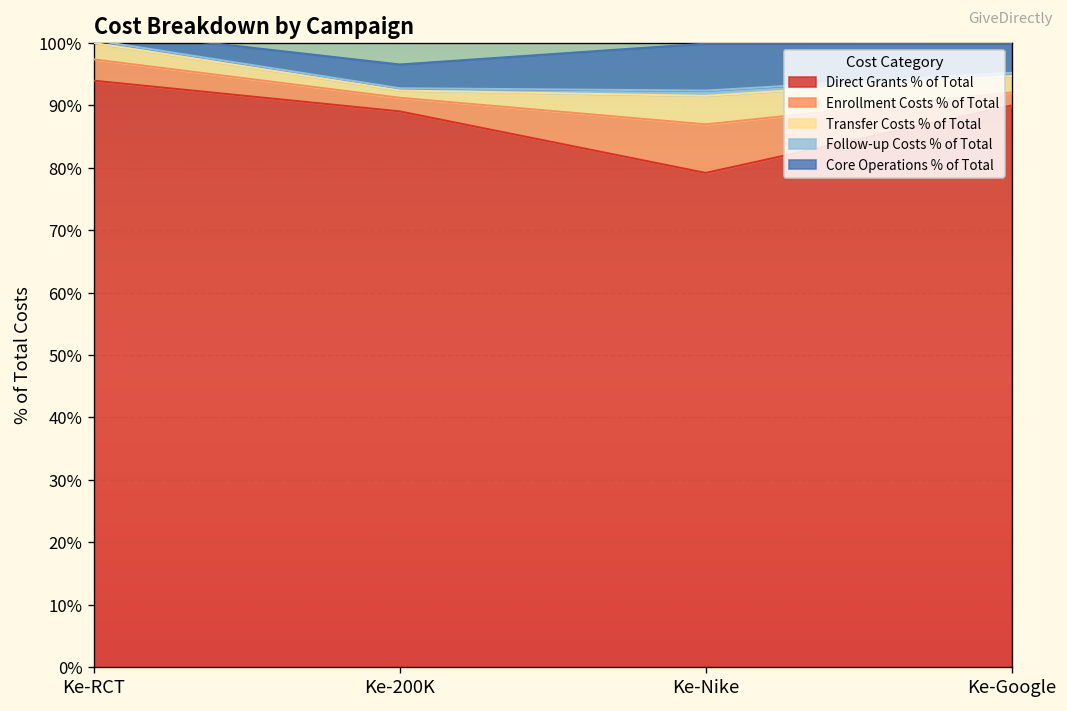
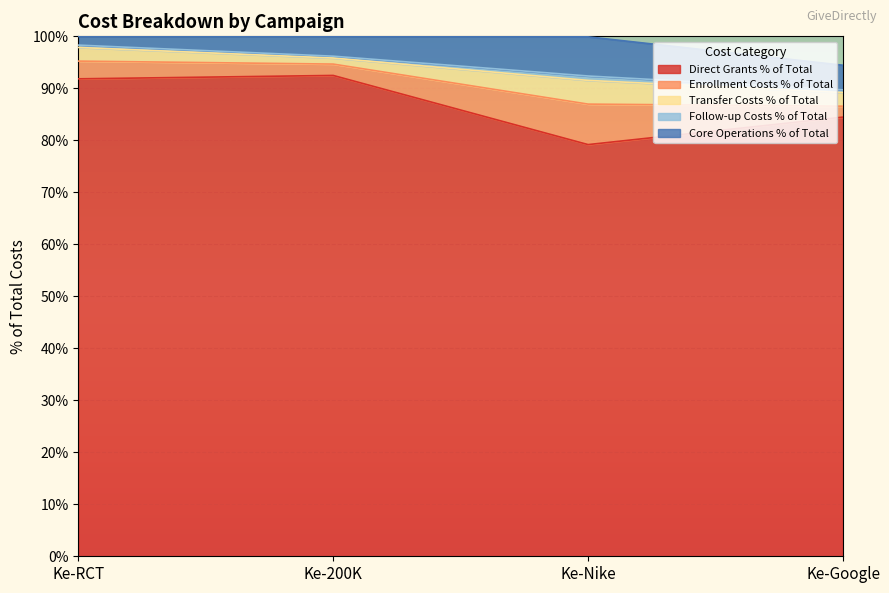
Direct Grants % of Total, Ke-RCT: 94% -> 92%
Direct Grants % of Total, Ke-200K: 89% -> 92%
Direct Grants % of Total, Ke-Google: 90% -> 84%
